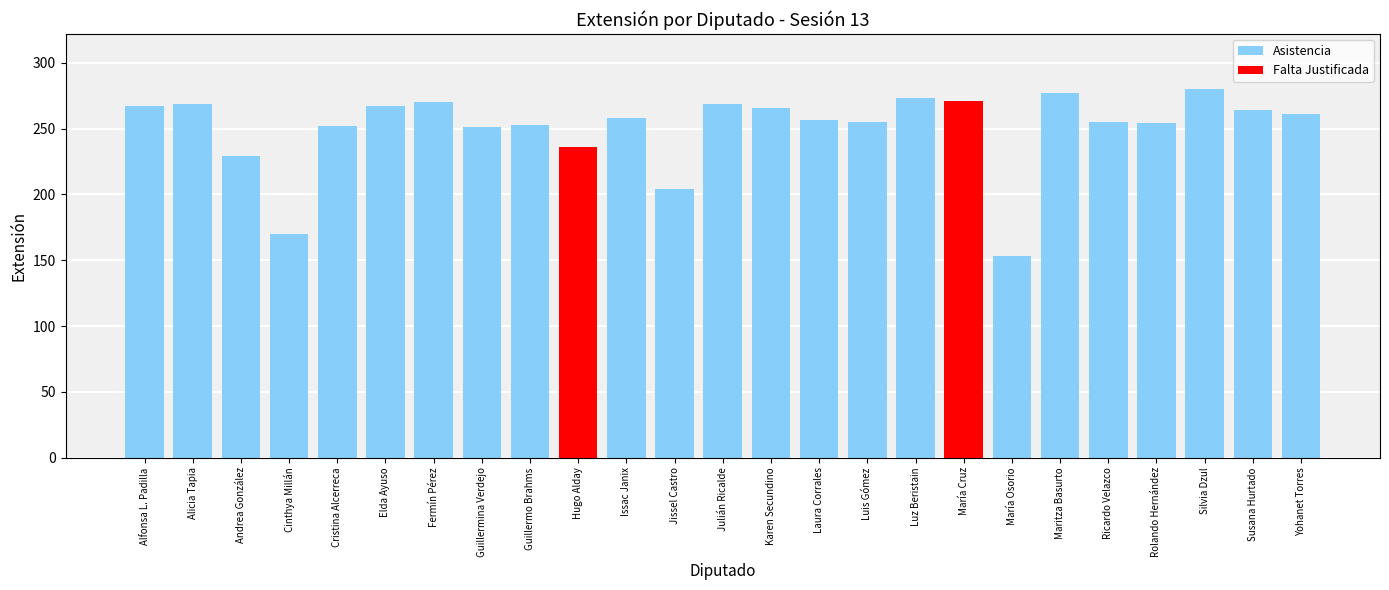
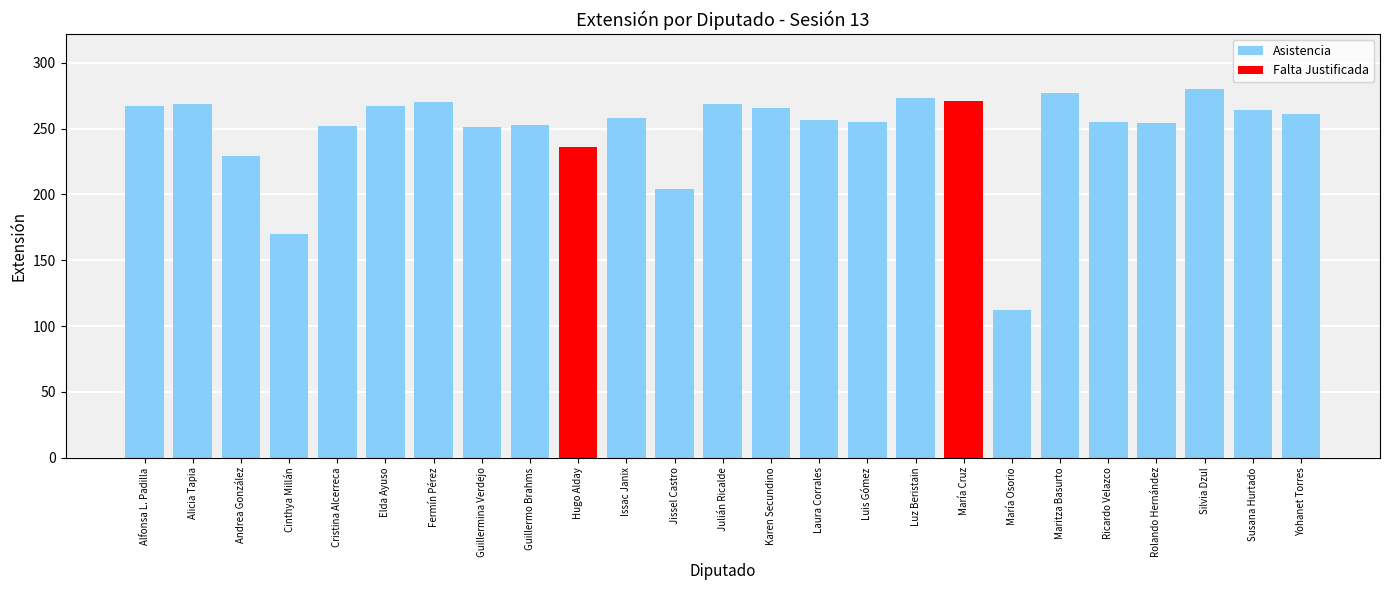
María Osorio: 153 -> 112
